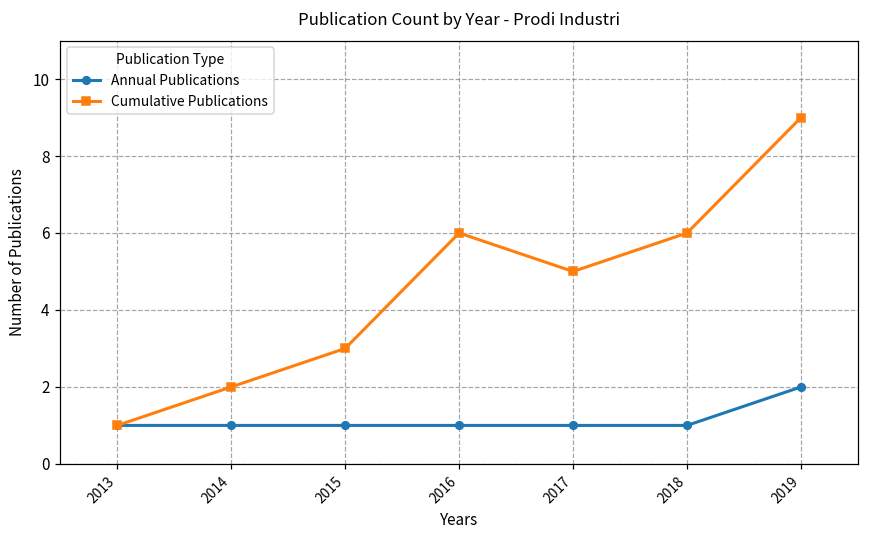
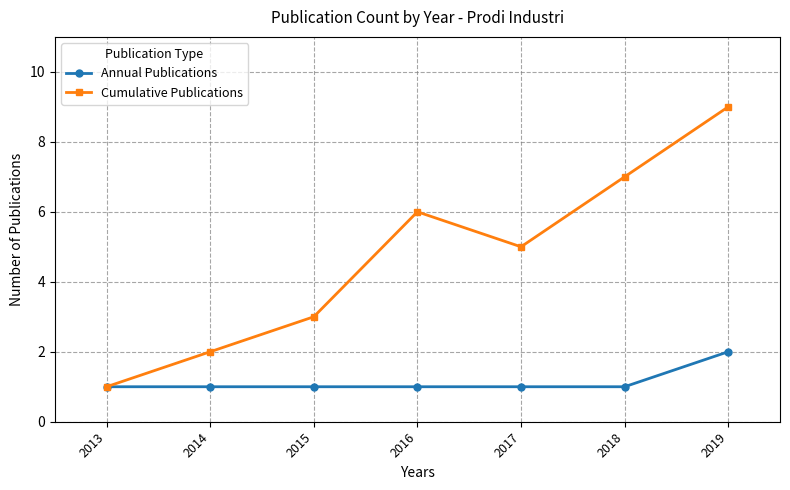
Cumulative Publications, 2018: 6 -> 7
